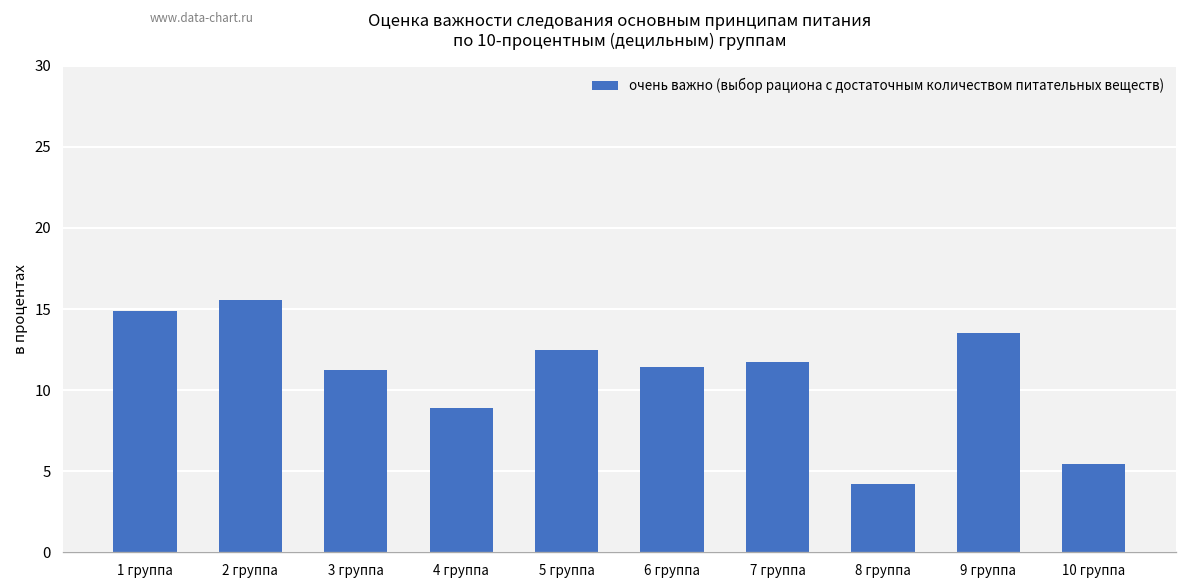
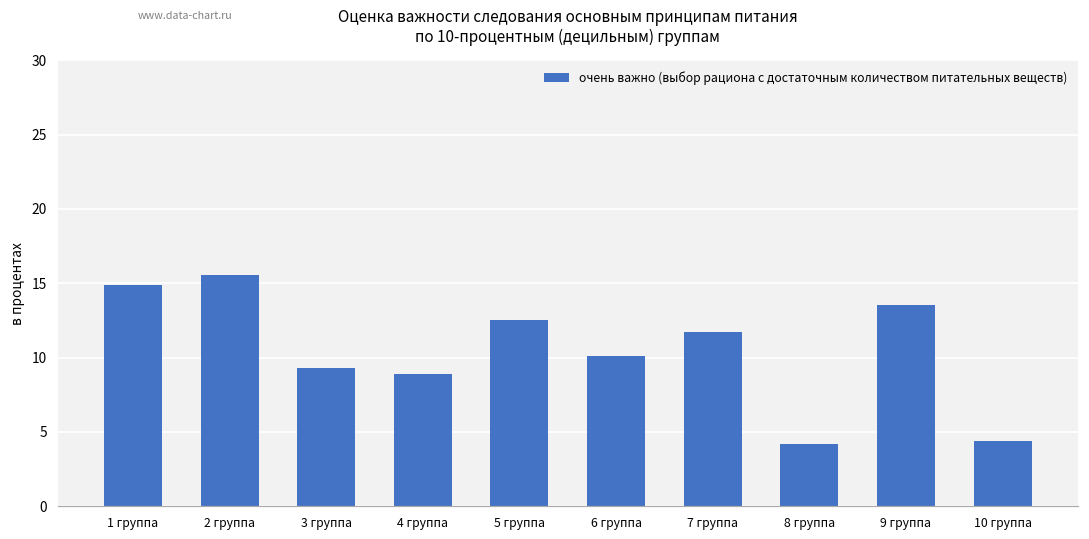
3 группа: 11.3 -> 9.3
6 группа: 11.4 -> 10.1
10 группа: 5.4 -> 4.4
